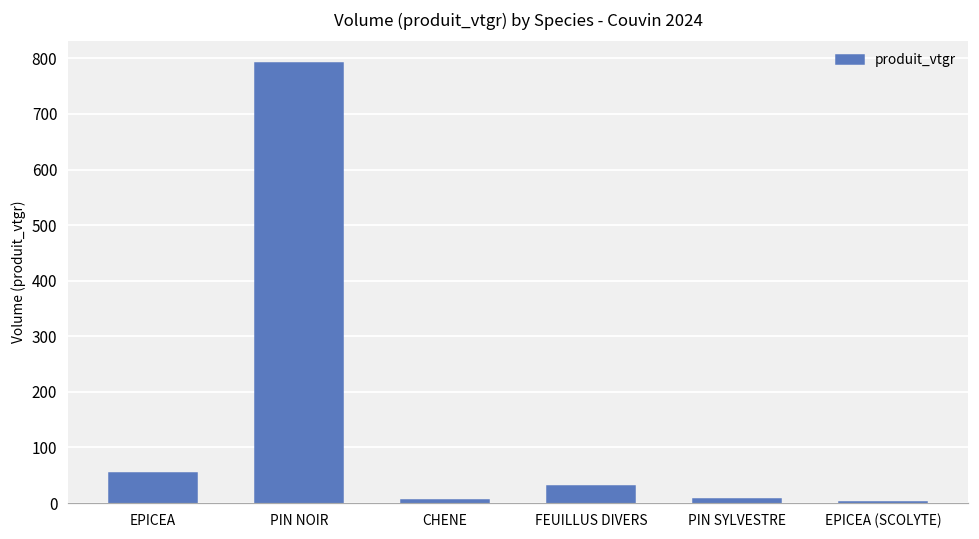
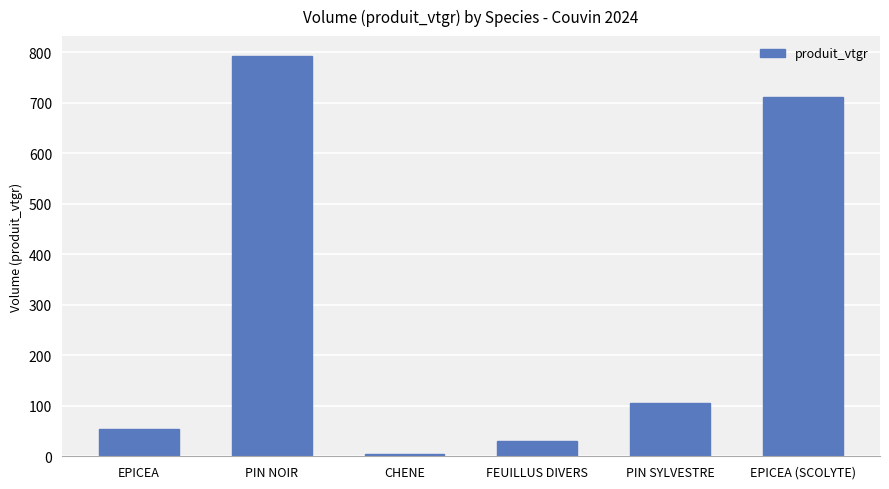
PIN SYLVESTRE: 10 -> 110
EPICEA (SCOLYTE): 0 -> 710
